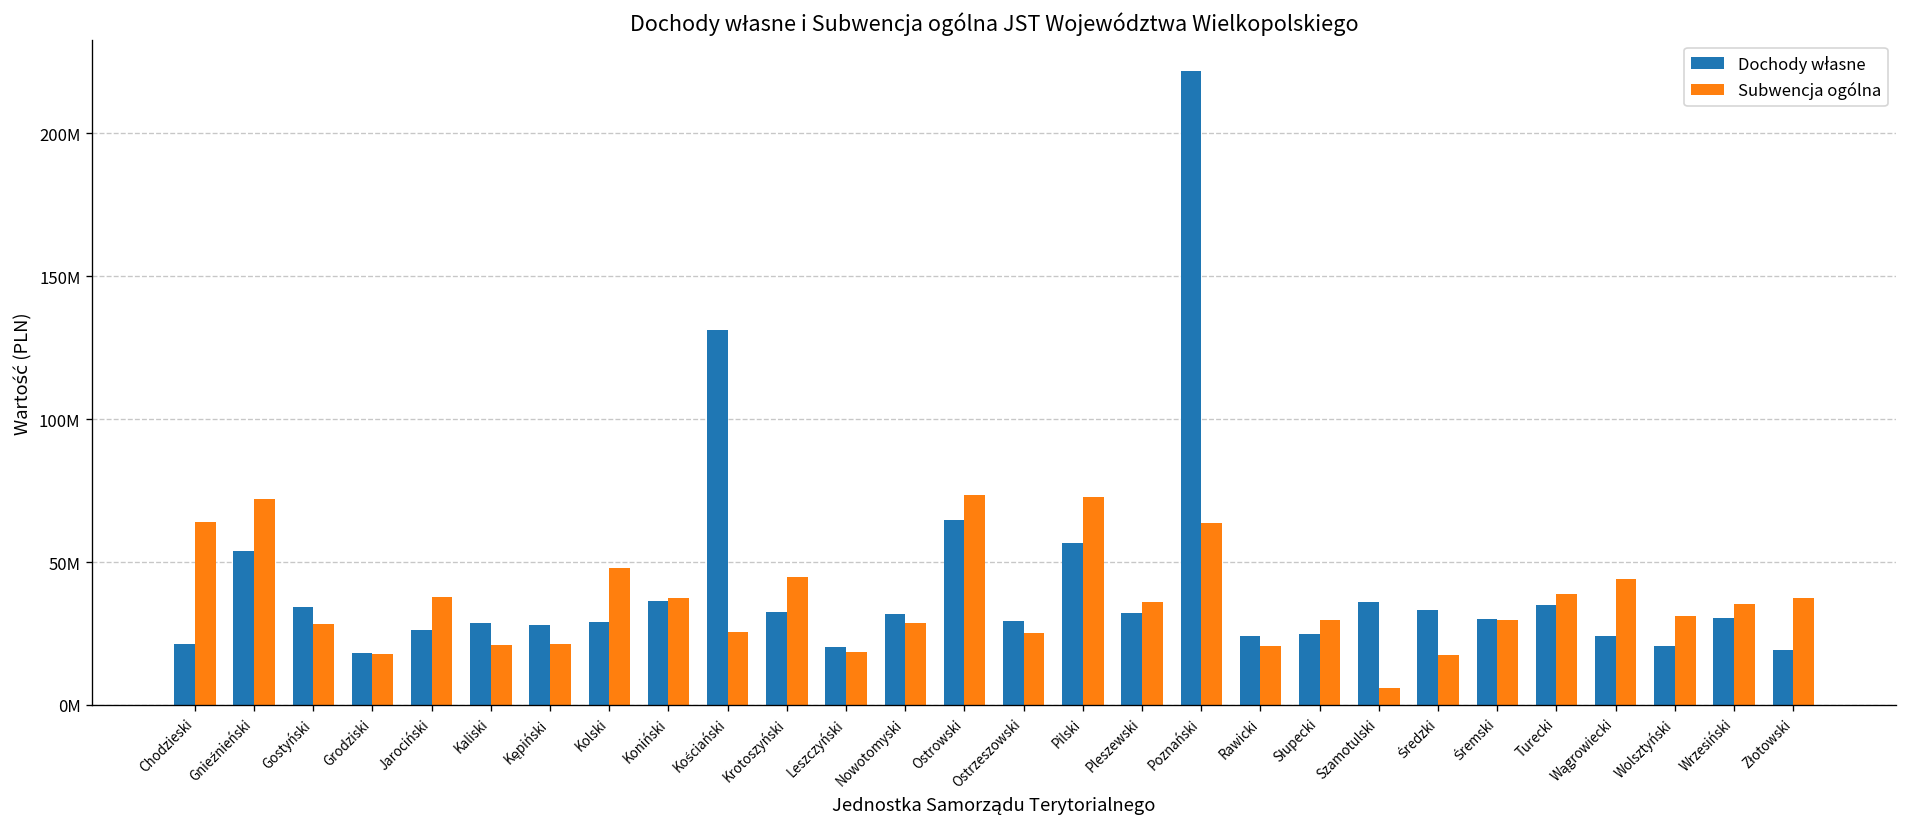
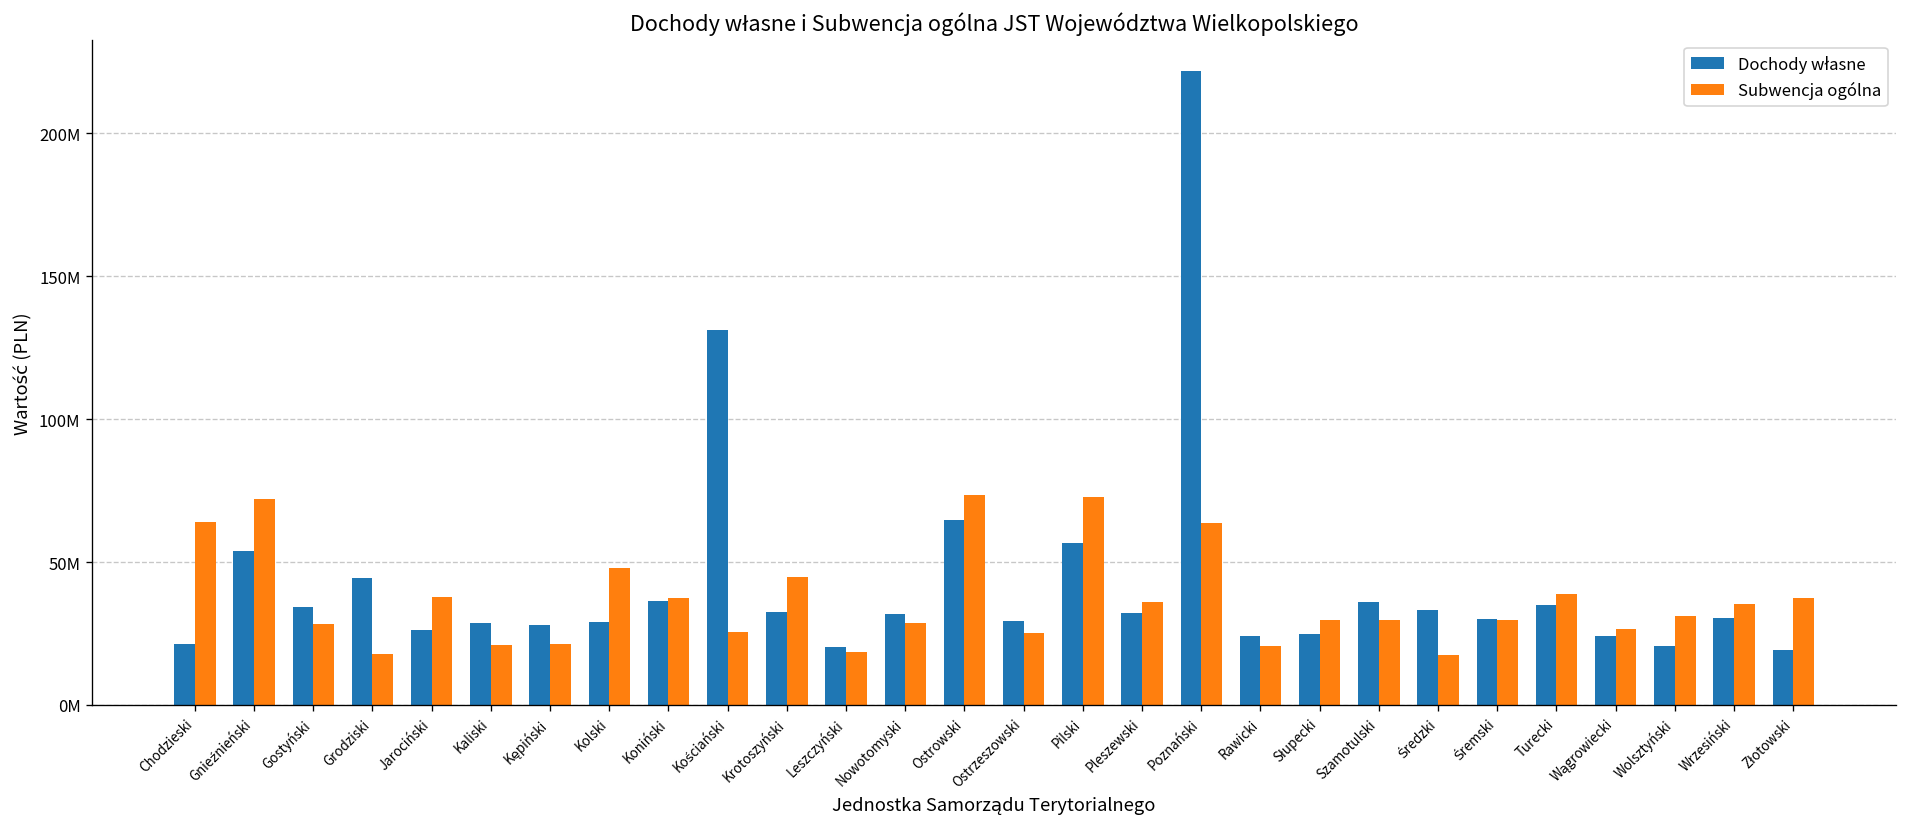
Dochody własne, Grodziski: 18000000 -> 44000000
Subwencja ogólna, Szamotulski: 6000000 -> 30000000
Subwencja ogólna, Wągrowiecki: 44000000 -> 27000000
